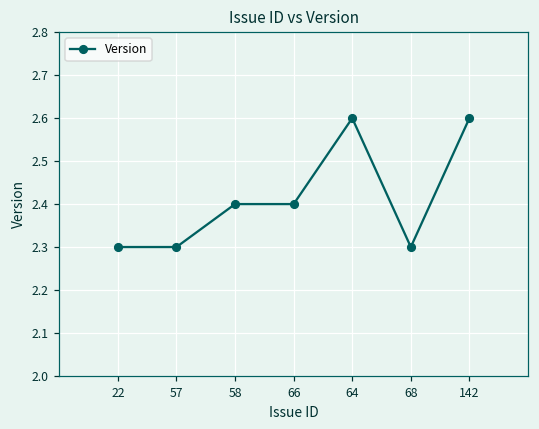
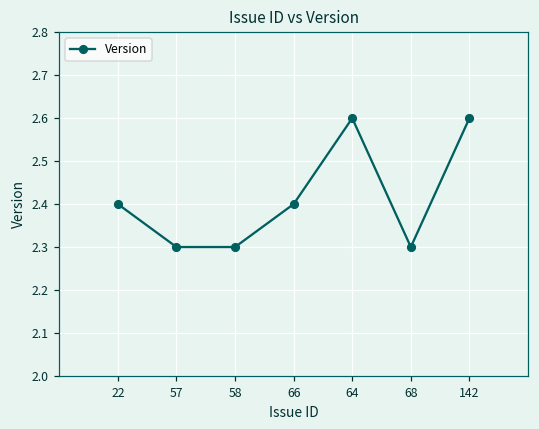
22: 2.3 -> 2.4
58: 2.4 -> 2.3
